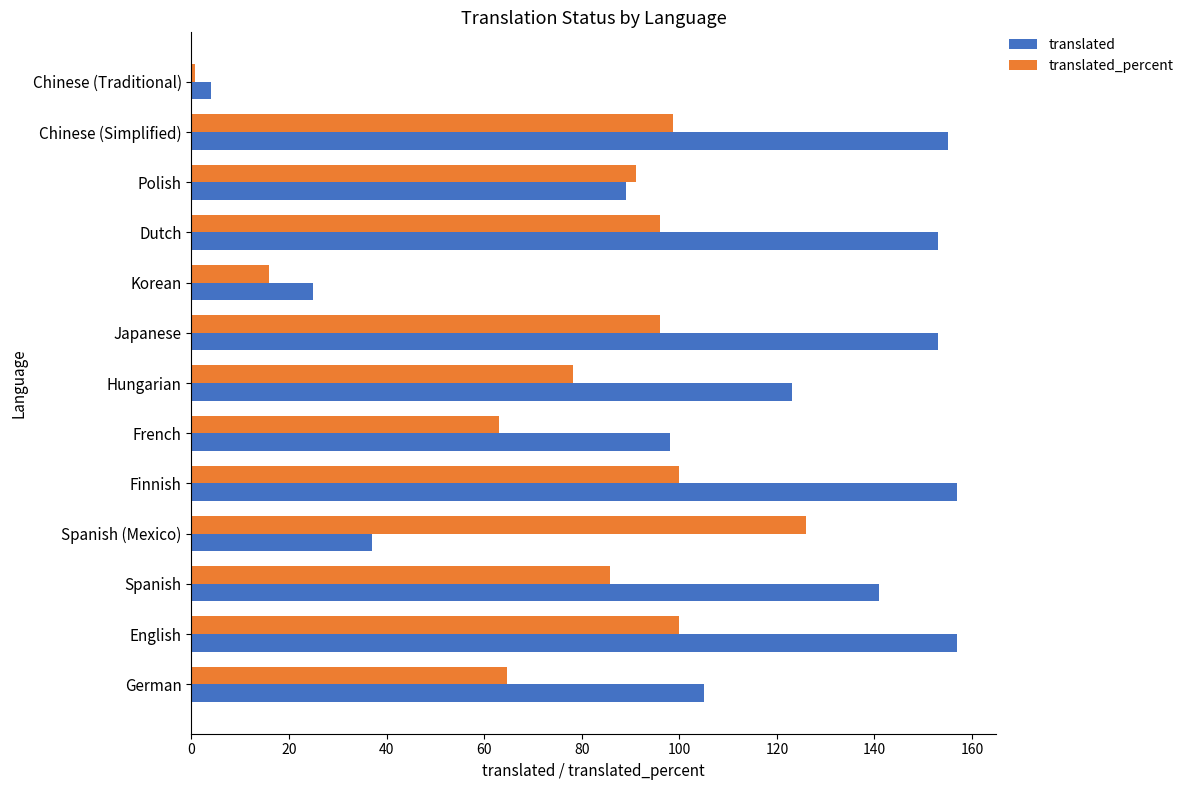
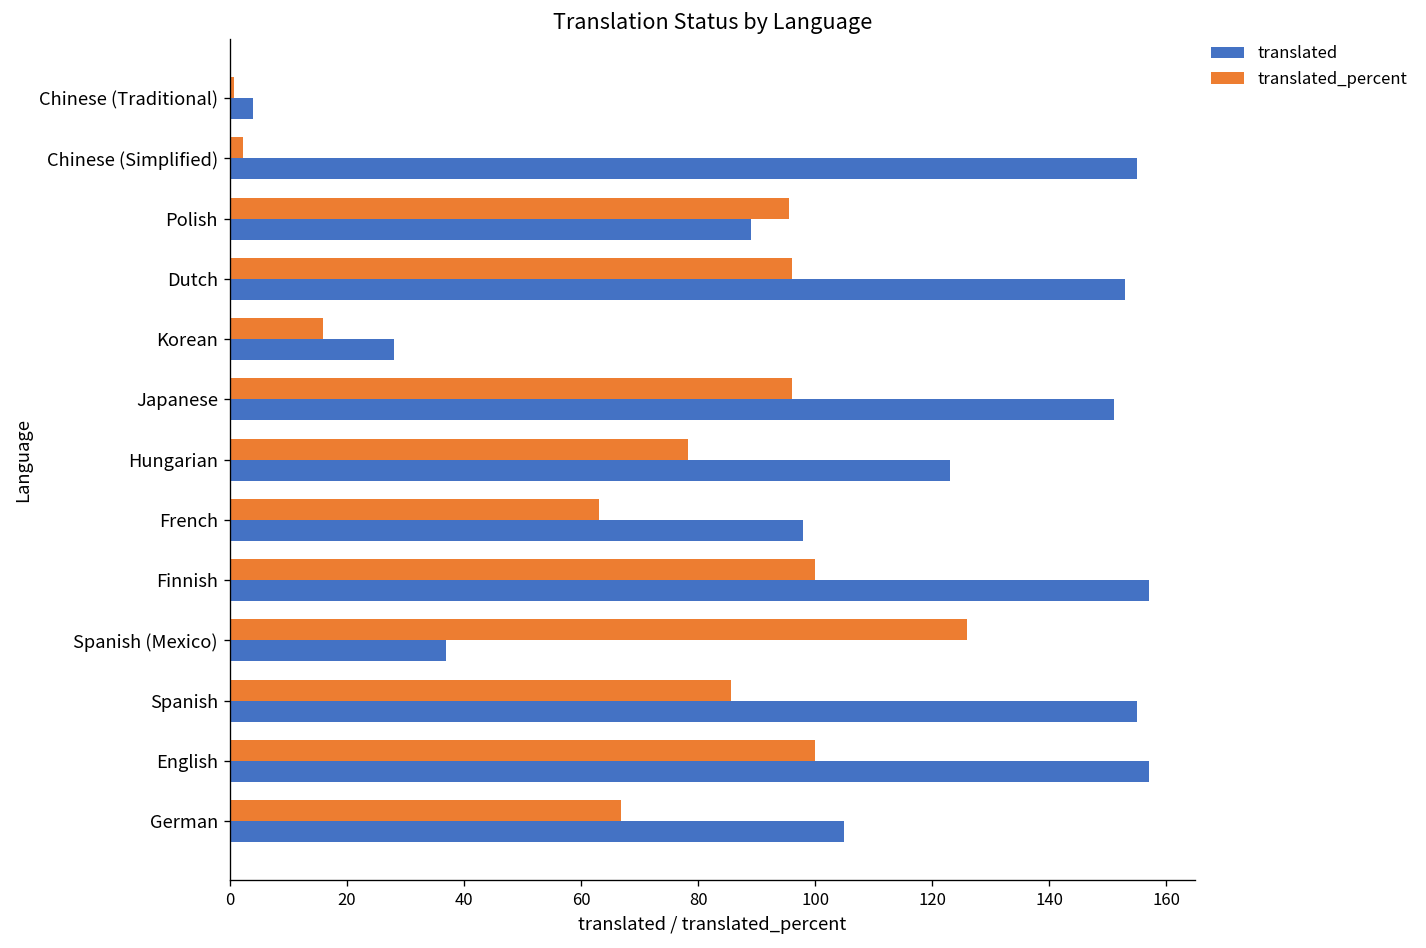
translated_percent, Chinese (Simplified): 99 -> 2
translated_percent, Polish: 91 -> 96
translated, Korean: 25 -> 28
translated, Japanese: 153 -> 151
translated, Spanish: 141 -> 155
translated_percent, German: 65 -> 67
